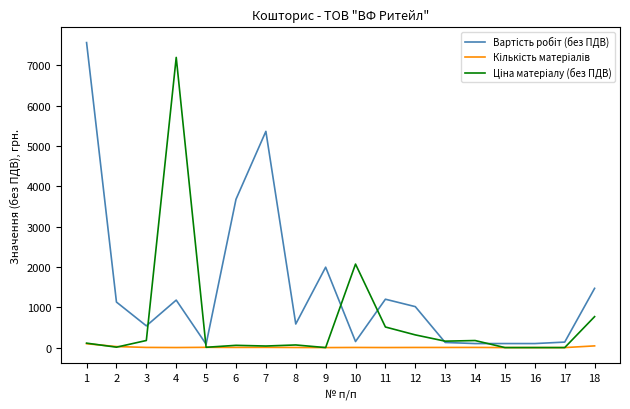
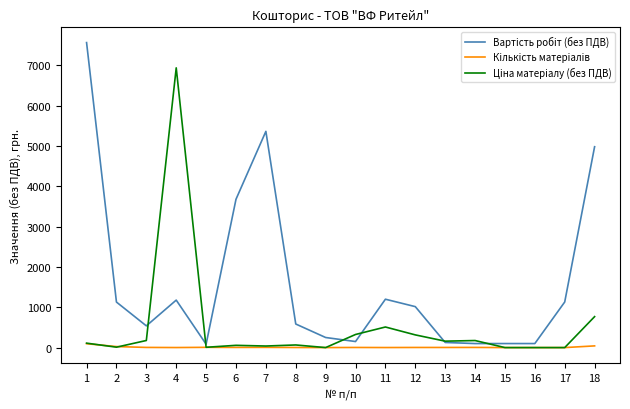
Ціна матеріалу (без ПДВ), 4: 7200 -> 6900
Вартість робіт (без ПДВ), 9: 2000 -> 300
Ціна матеріалу (без ПДВ), 10: 2100 -> 300
Вартість робіт (без ПДВ), 17: 100 -> 1100
Вартість робіт (без ПДВ), 18: 1500 -> 5000
